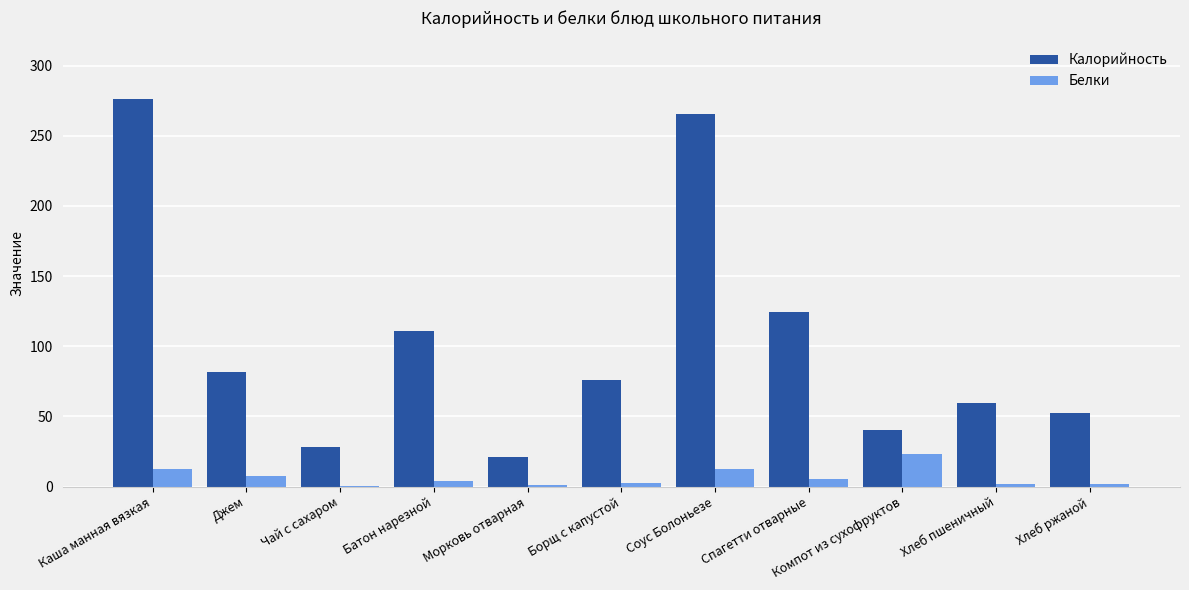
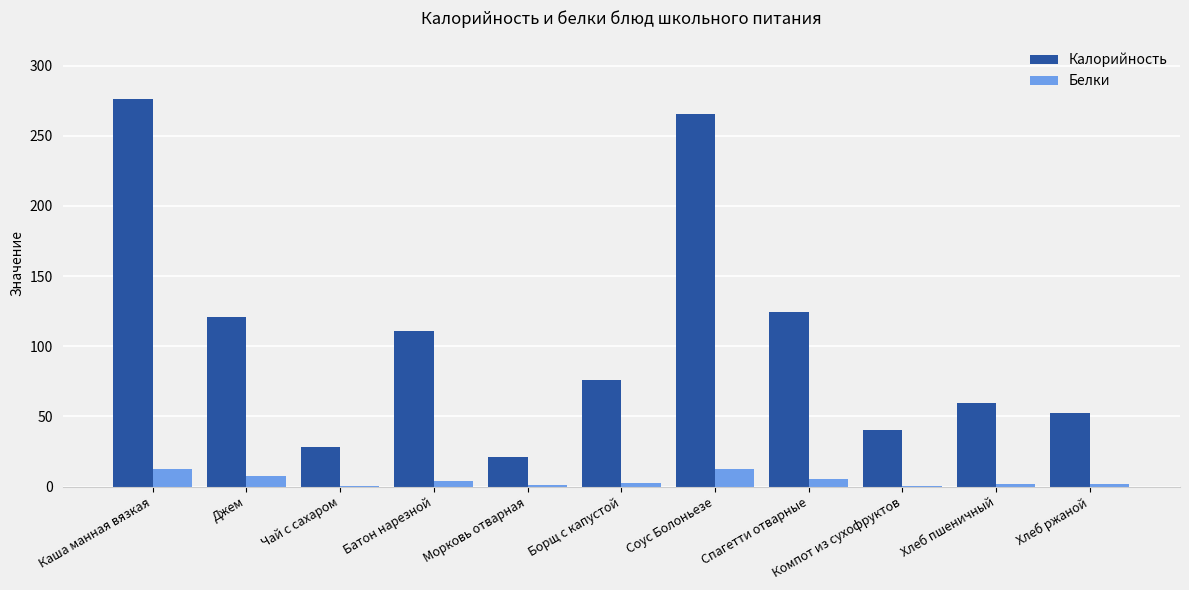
Калорийность, Джем: 82 -> 121
Белки, Компот из сухофруктов: 23 -> 0
